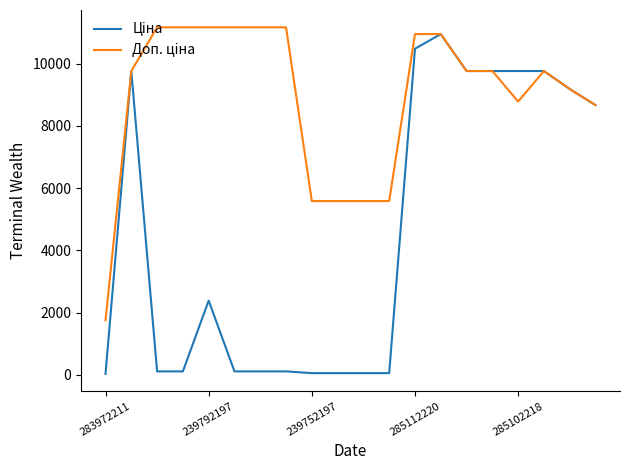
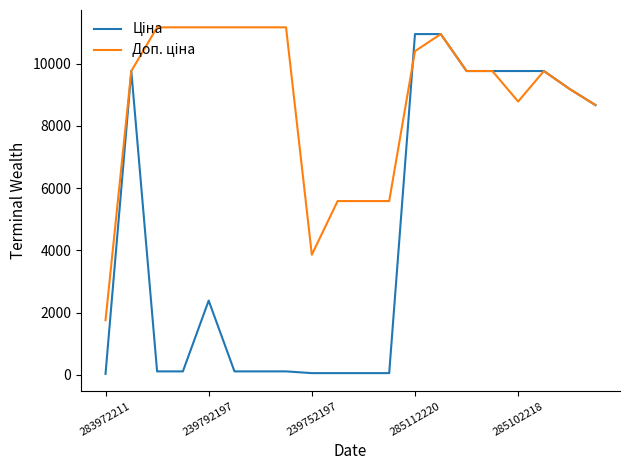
Доп. ціна, 239752197: 5600 -> 3900
Ціна, 285112220: 10500 -> 11000
Доп. ціна, 285112220: 11000 -> 10400
